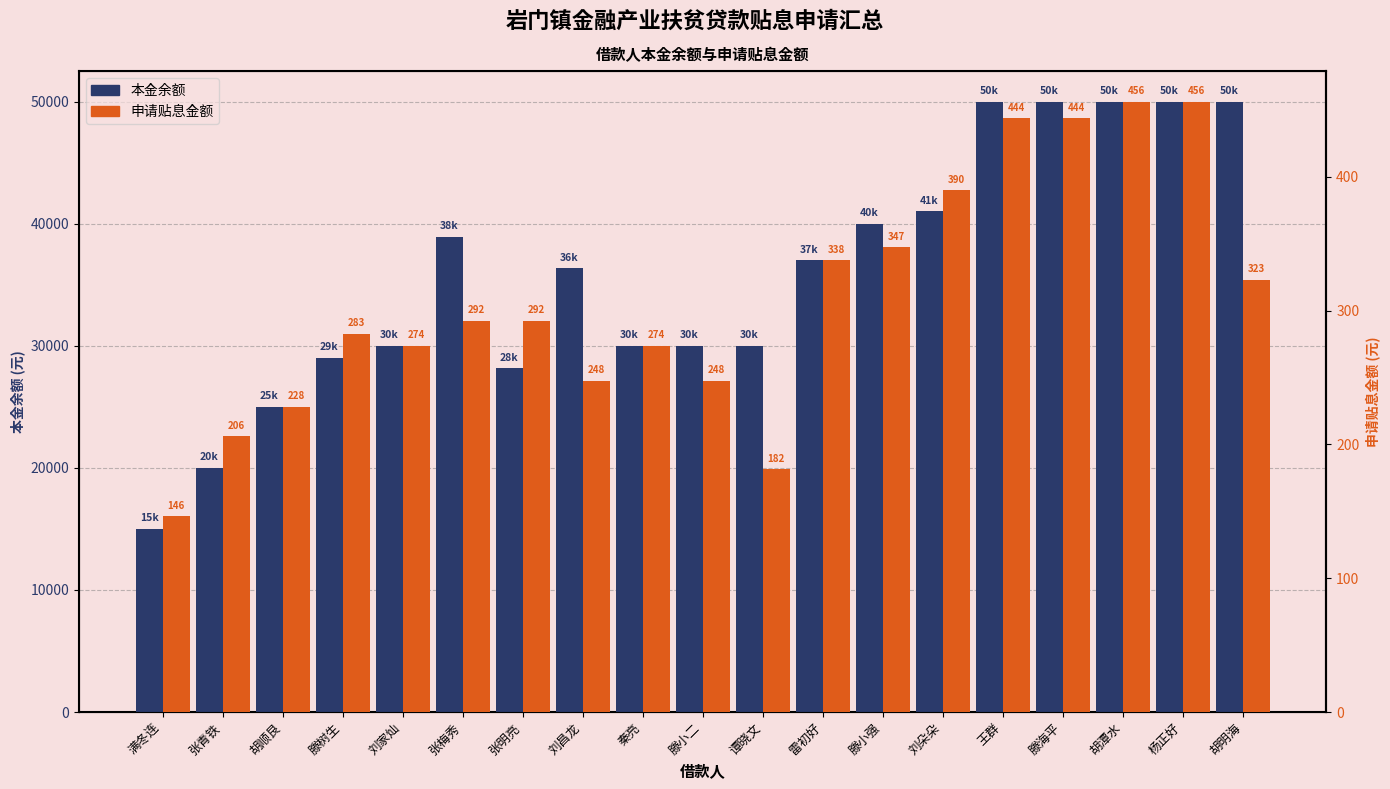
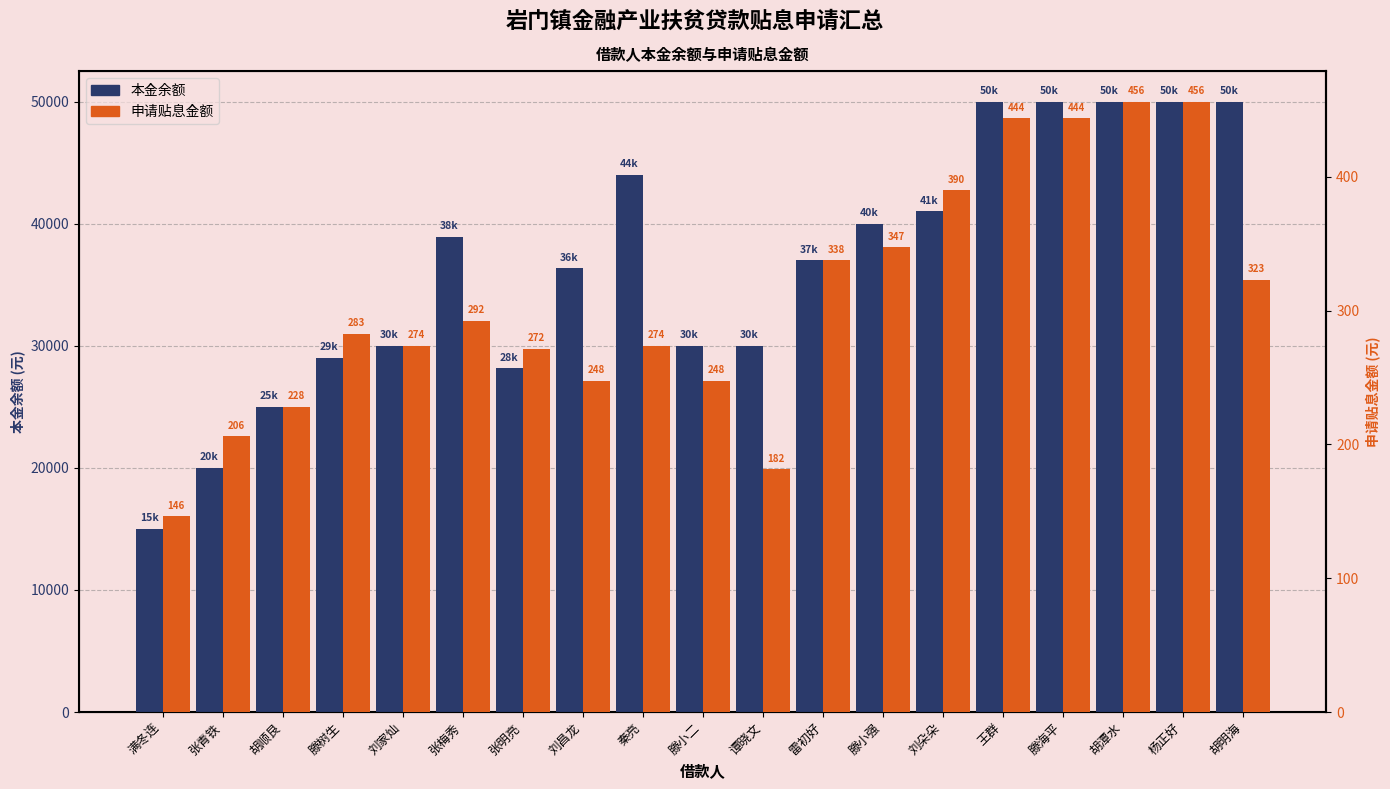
本金余额, 秦亮: 30k -> 44k
申请贴息金额, 张明亮: 292 -> 272
